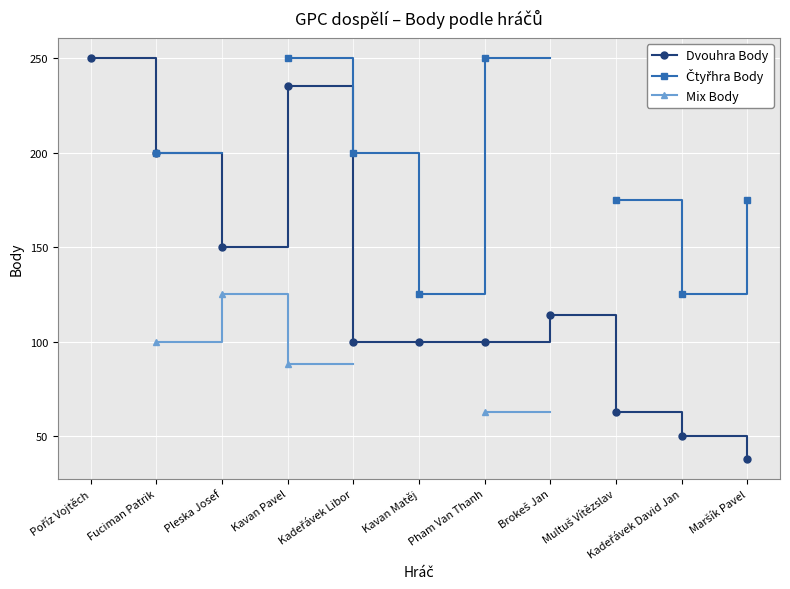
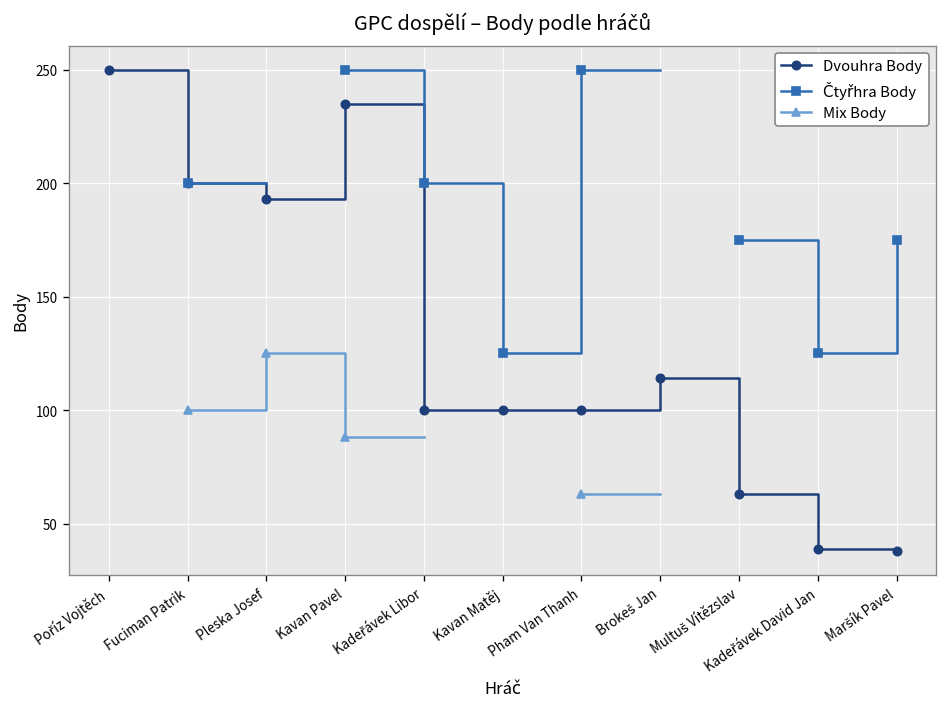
Dvouhra Body, Pleska Josef: 150 -> 193
Dvouhra Body, Kadeřávek David Jan: 50 -> 39
